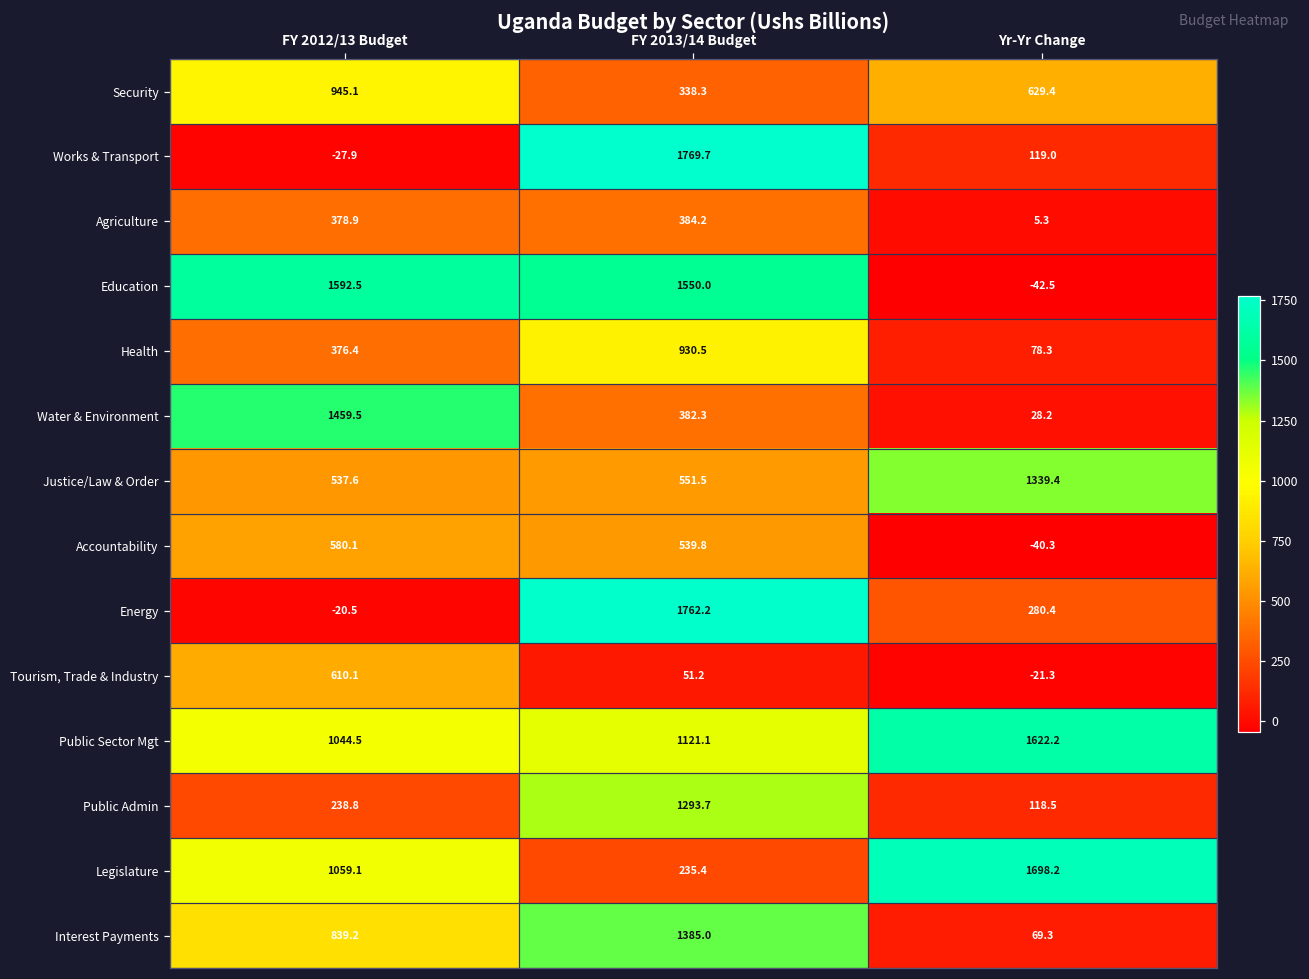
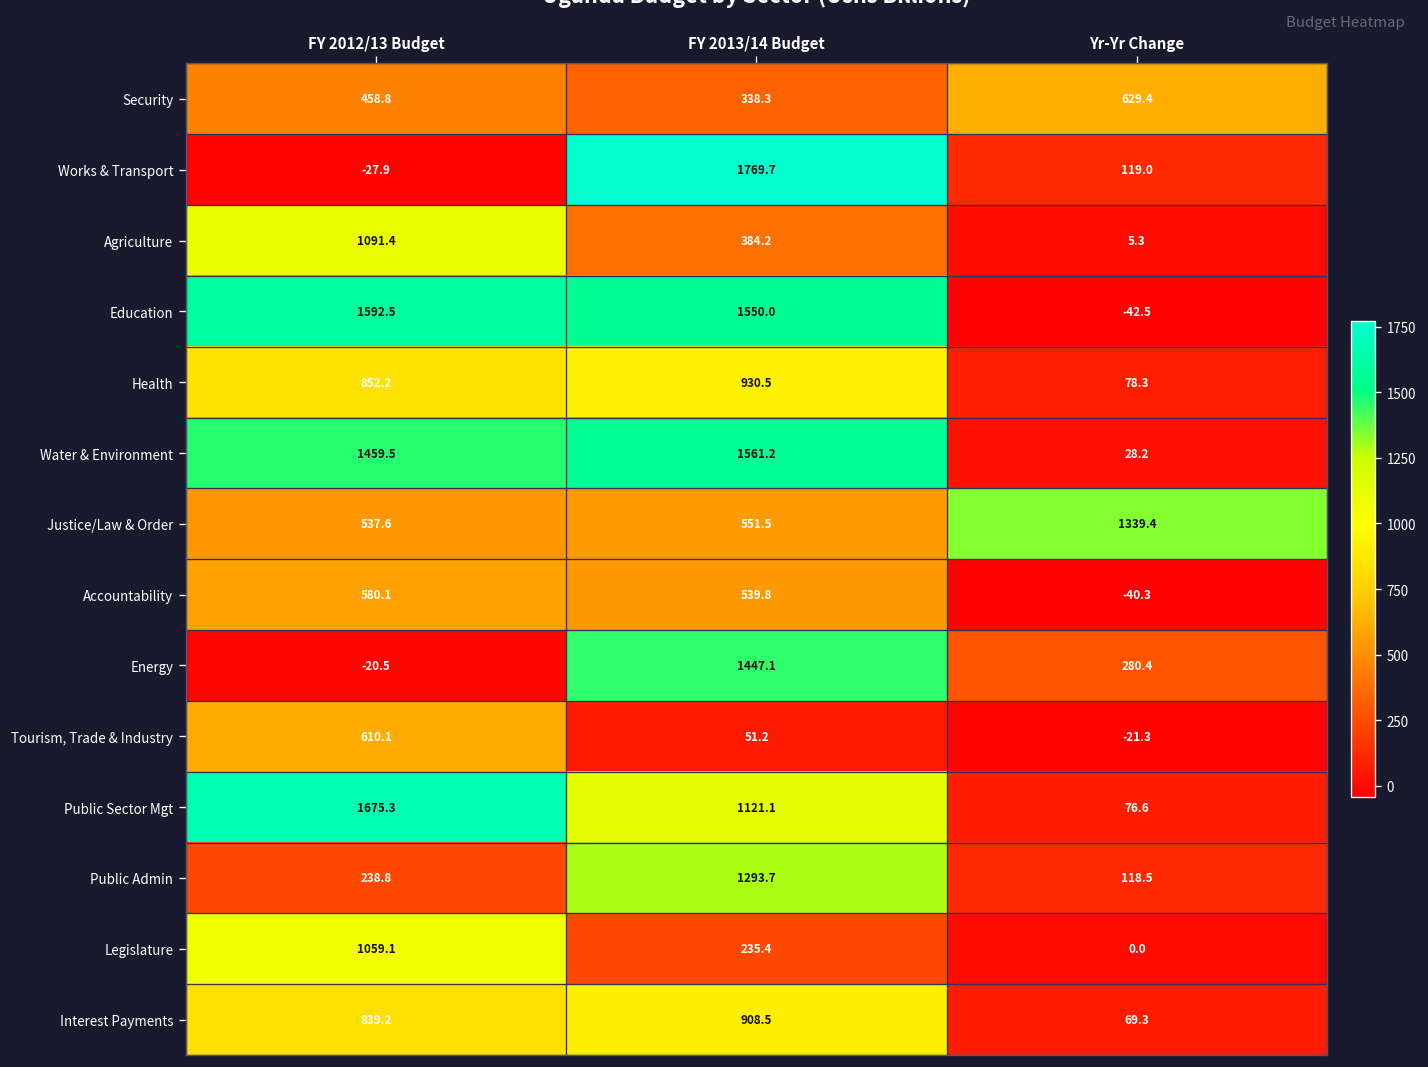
Security, FY 2012/13 Budget: 945.1 -> 458.8
Agriculture, FY 2012/13 Budget: 378.9 -> 1091.4
Health, FY 2012/13 Budget: 376.4 -> 852.2
Water & Environment, FY 2013/14 Budget: 382.3 -> 1561.2
Energy, FY 2013/14 Budget: 1762.2 -> 1447.1
Public Sector Mgt, FY 2012/13 Budget: 1044.5 -> 1675.3
Public Sector Mgt, Yr-Yr Change: 1622.2 -> 76.6
Legislature, Yr-Yr Change: 1698.2 -> 0.0
Interest Payments, FY 2013/14 Budget: 1385.0 -> 908.5
